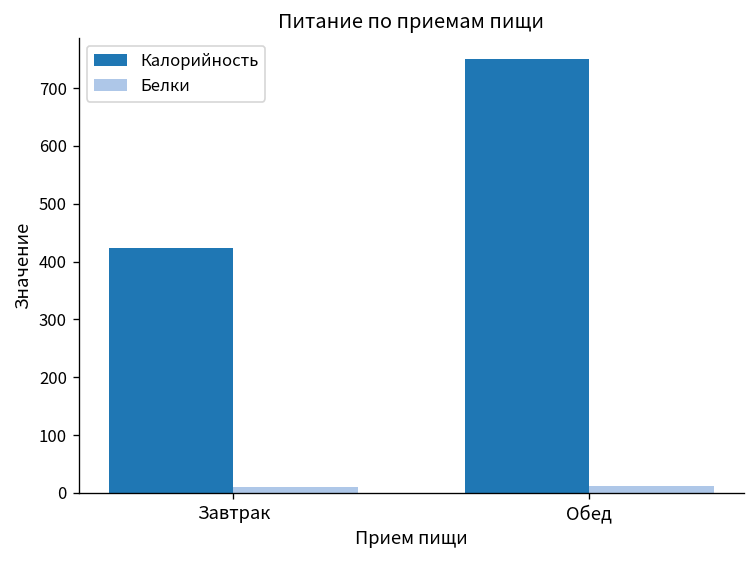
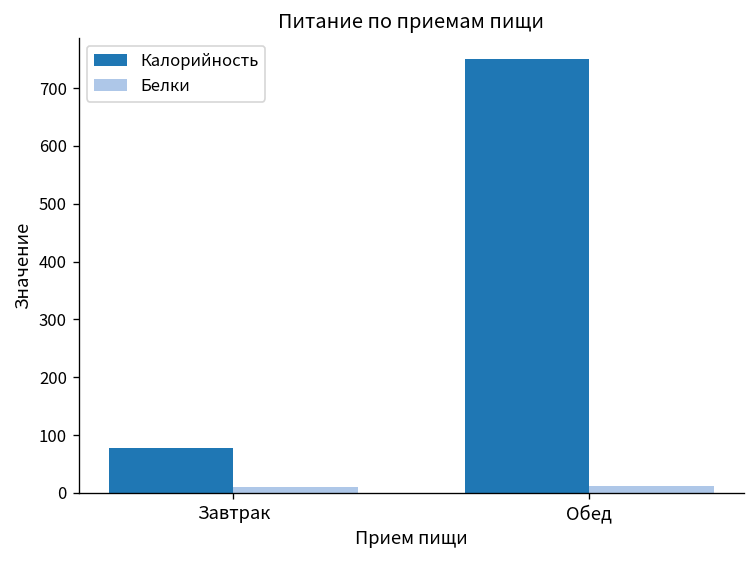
Калорийность, Завтрак: 420 -> 80
